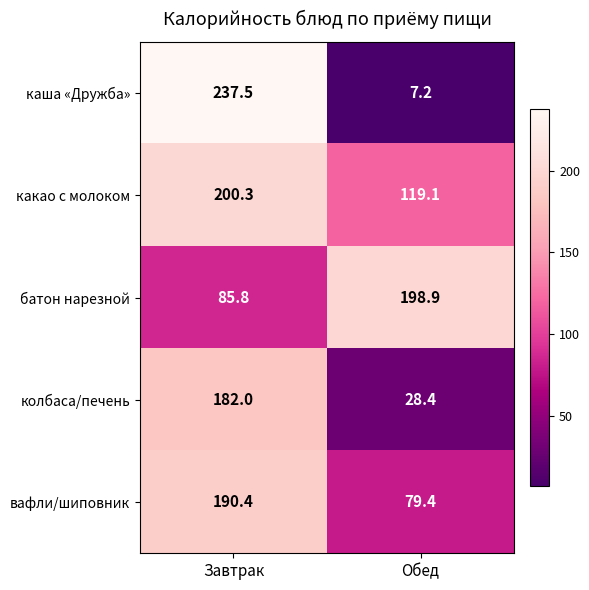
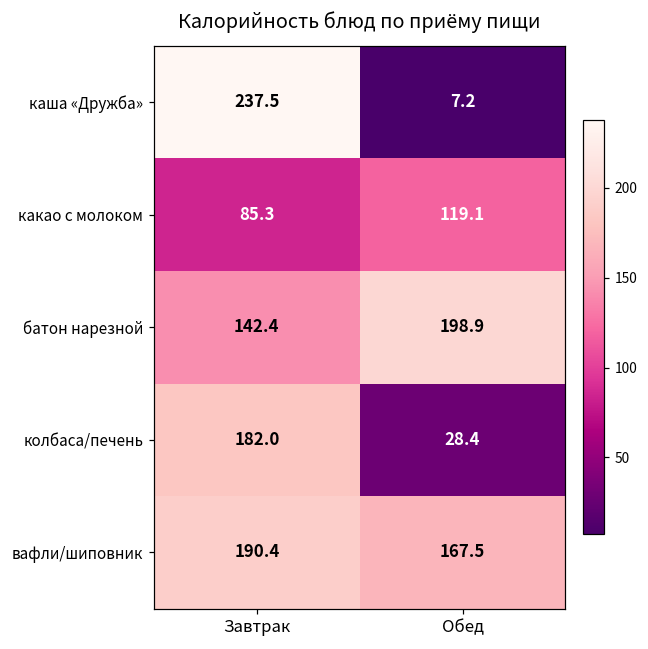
какао с молоком, Завтрак: 200.3 -> 85.3
батон нарезной, Завтрак: 85.8 -> 142.4
вафли/шиповник, Обед: 79.4 -> 167.5
